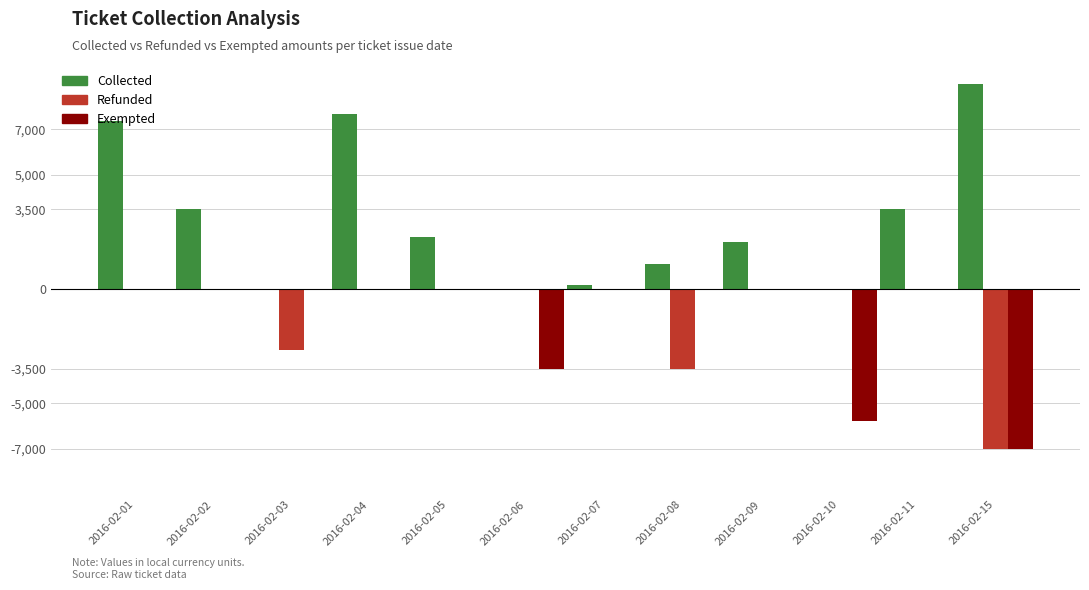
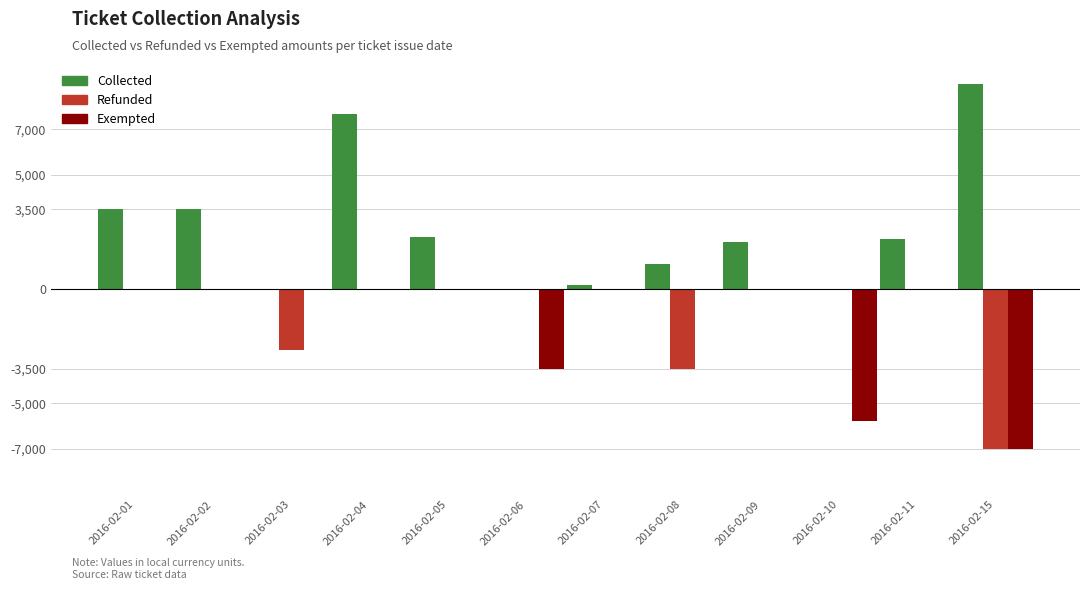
Collected, 2016-02-01: 7,400 -> 3,500
Collected, 2016-02-11: 3,500 -> 2,200
